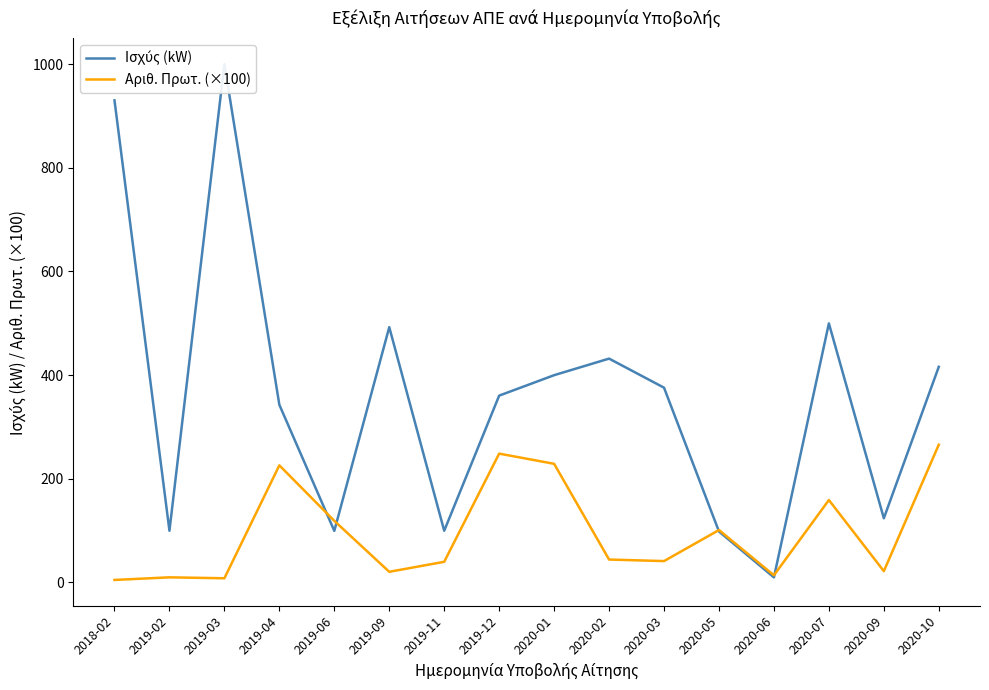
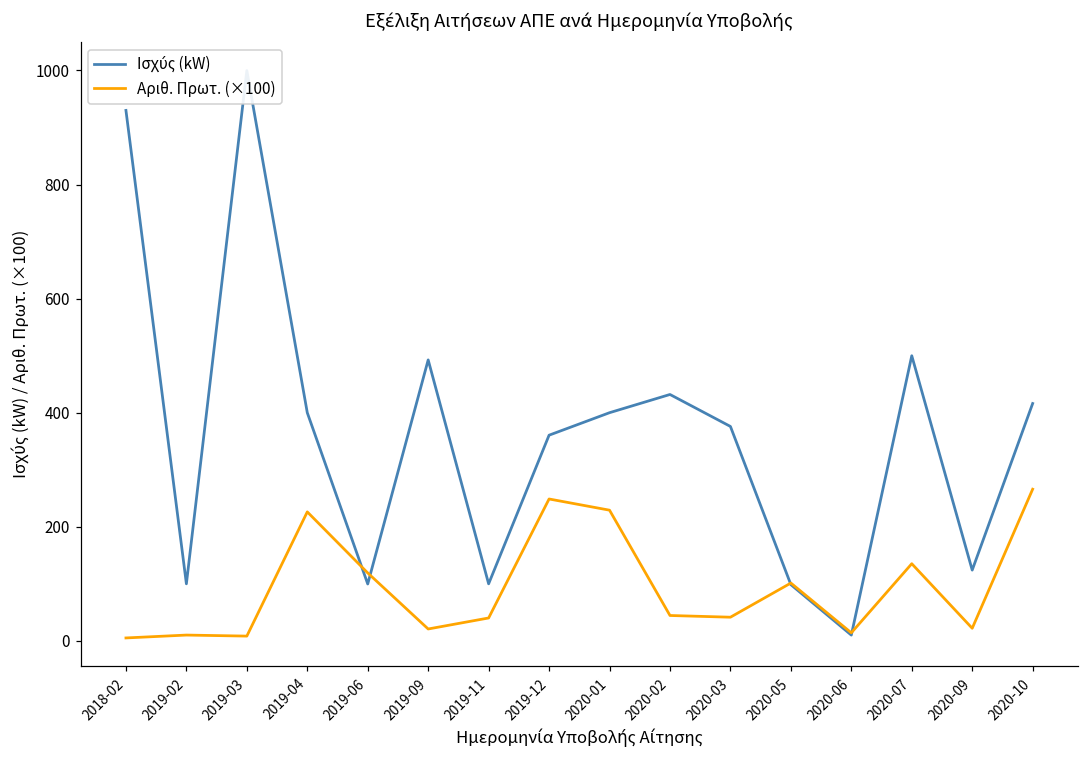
Ισχύς (kW), 2019-04: 340 -> 400
Αριθ. Πρωτ. (×100), 2020-07: 160 -> 140
